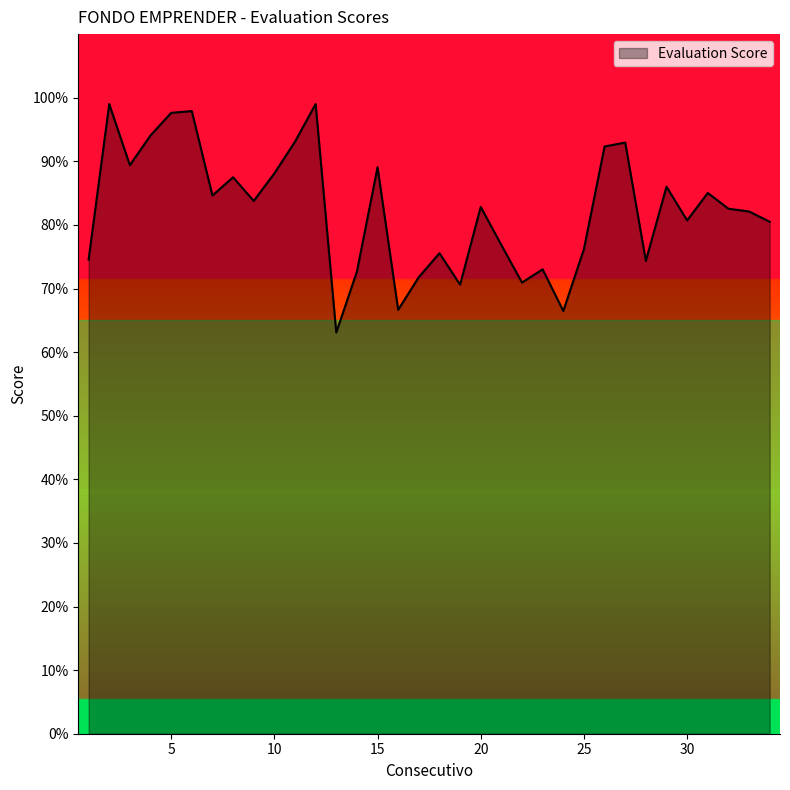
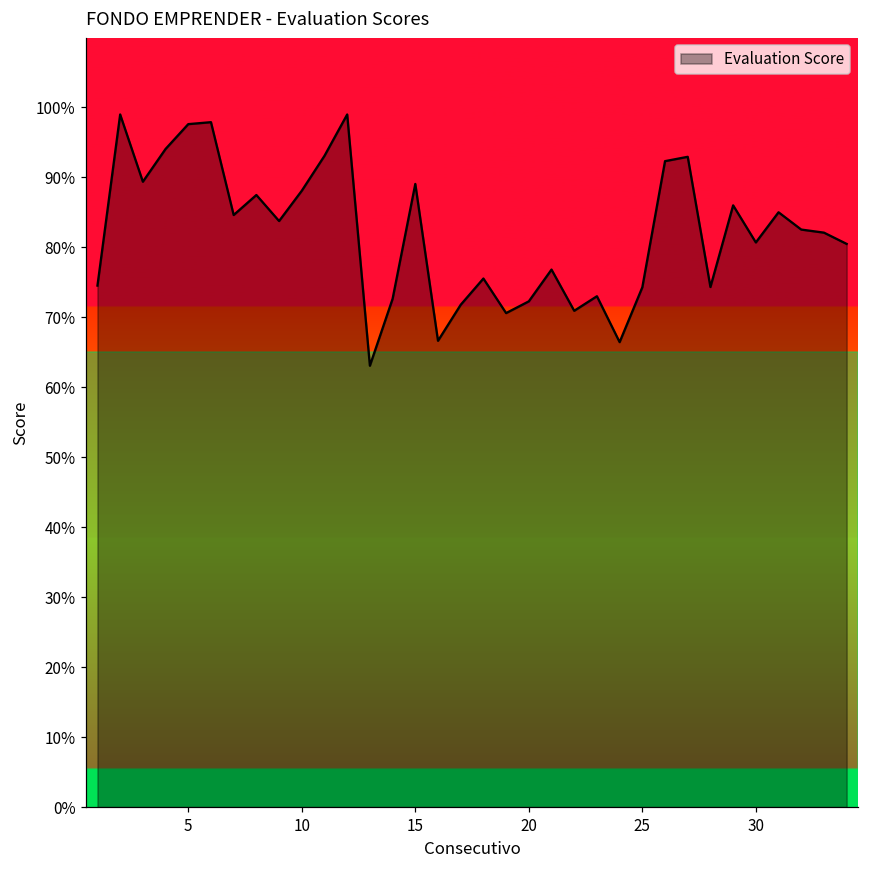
20: 83% -> 72%
25: 76% -> 74%
